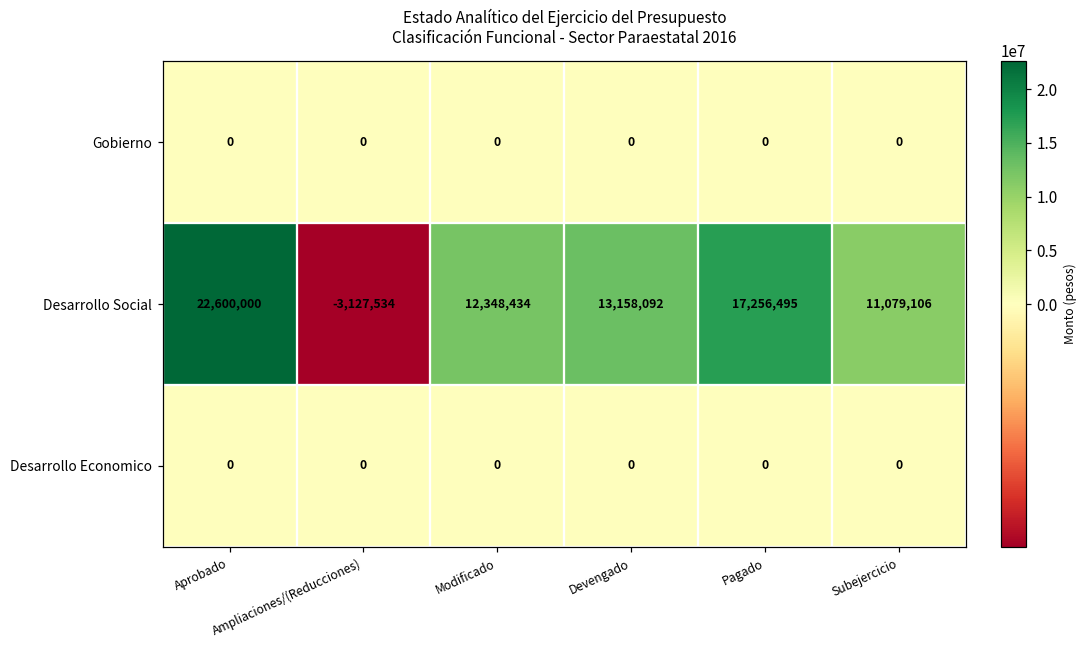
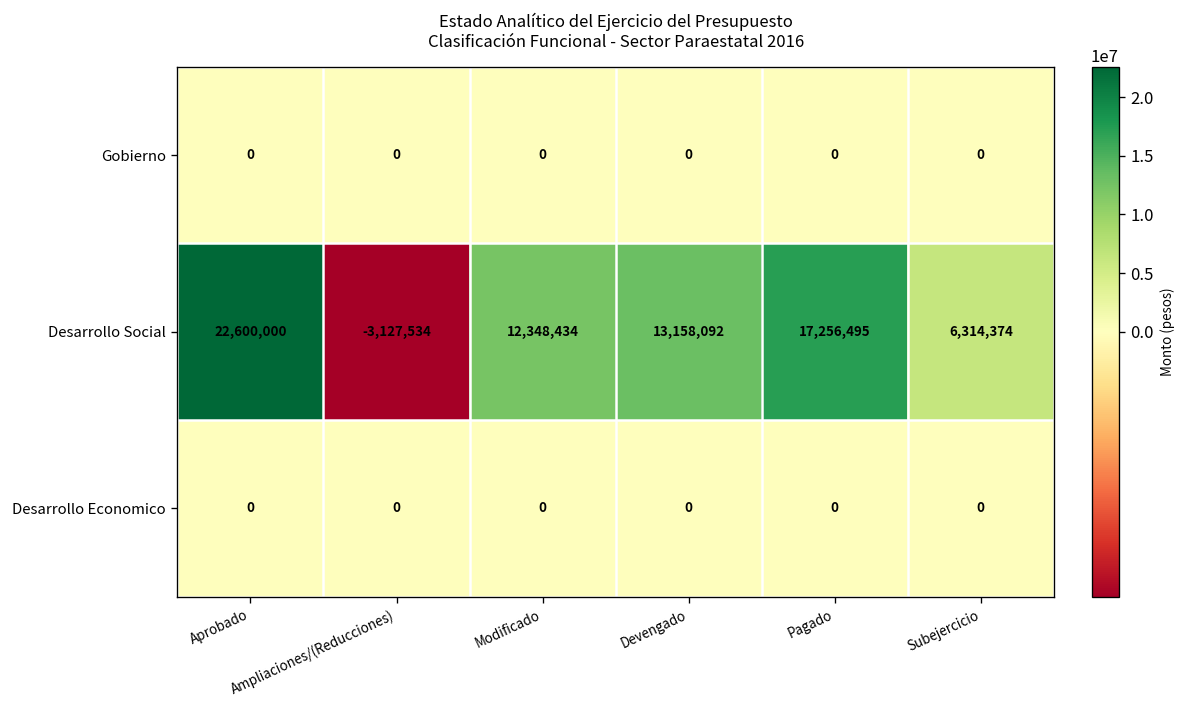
Desarrollo Social, Subejercicio: 11,079,106 -> 6,314,374
